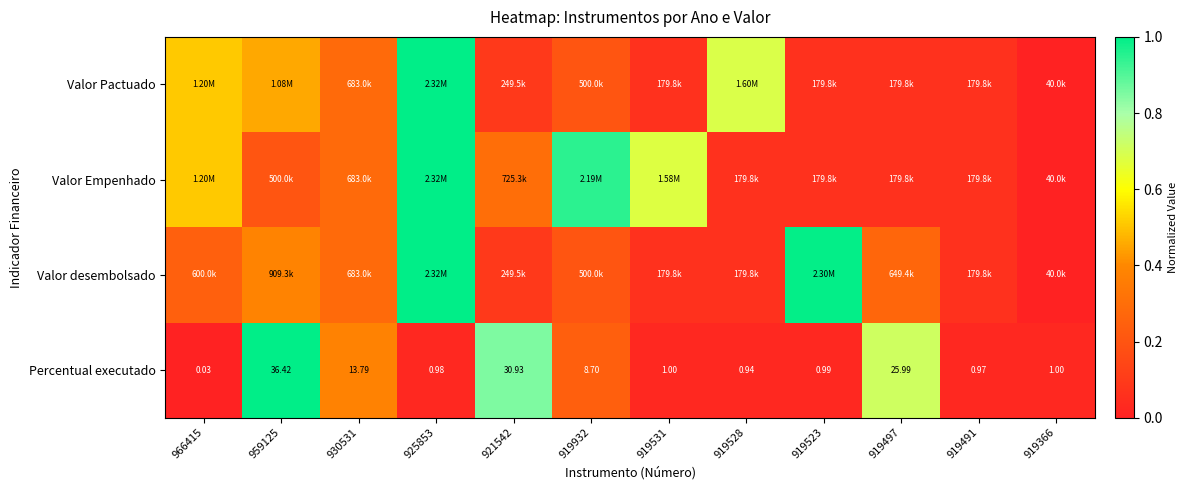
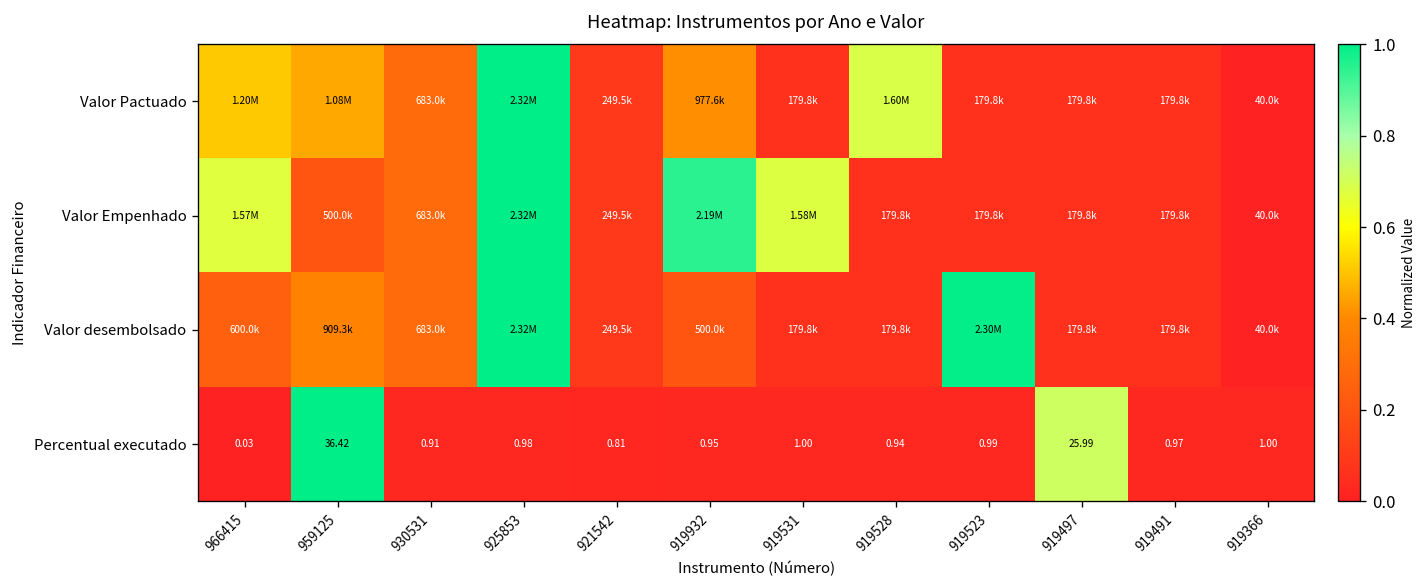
Valor Pactuado, 919932: 500.0k -> 977.6k
Valor Empenhado, 966415: 1.20M -> 1.57M
Valor Empenhado, 921542: 725.3k -> 249.5k
Valor desembolsado, 919497: 649.4k -> 179.8k
Percentual executado, 930531: 13.79 -> 0.91
Percentual executado, 921542: 30.93 -> 0.81
Percentual executado, 919932: 8.70 -> 0.95
